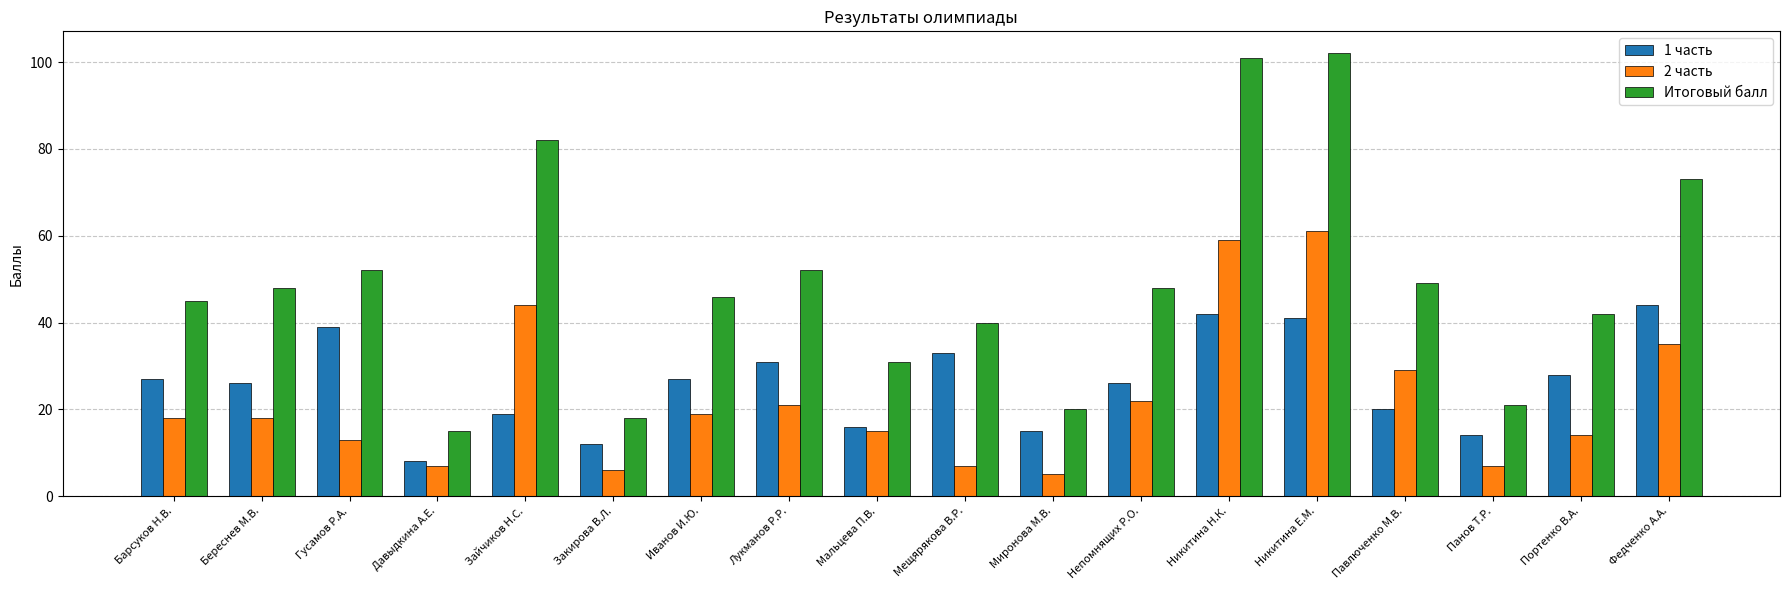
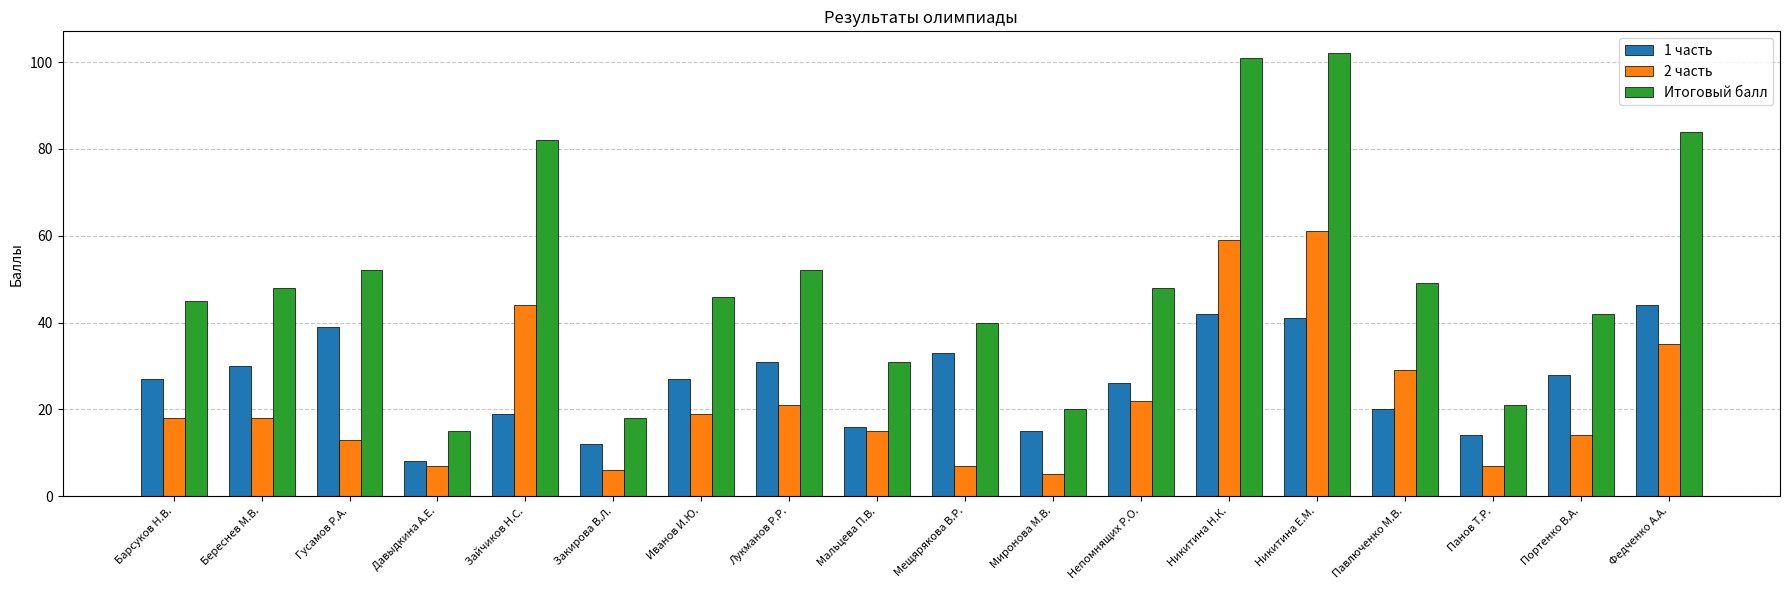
1 часть, Береснев М.В.: 26 -> 30
Итоговый балл, Федченко А.А.: 73 -> 84
